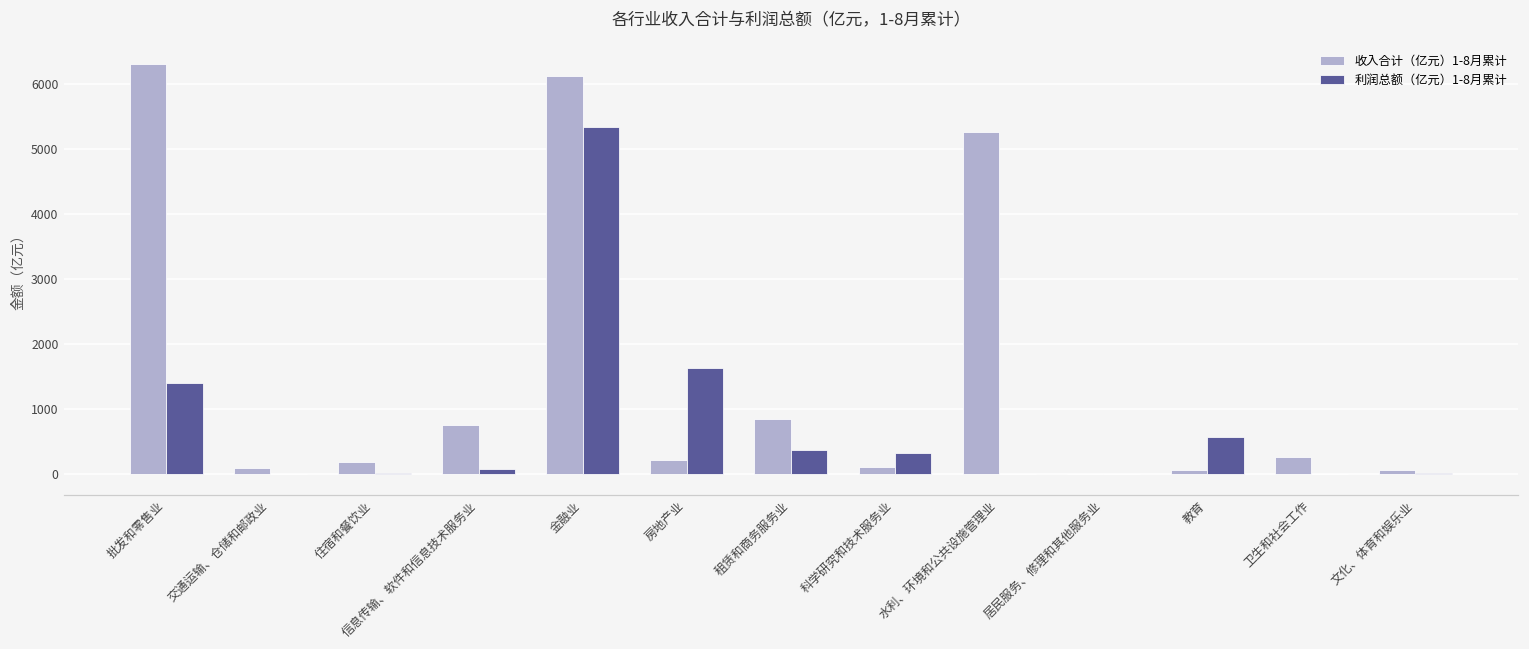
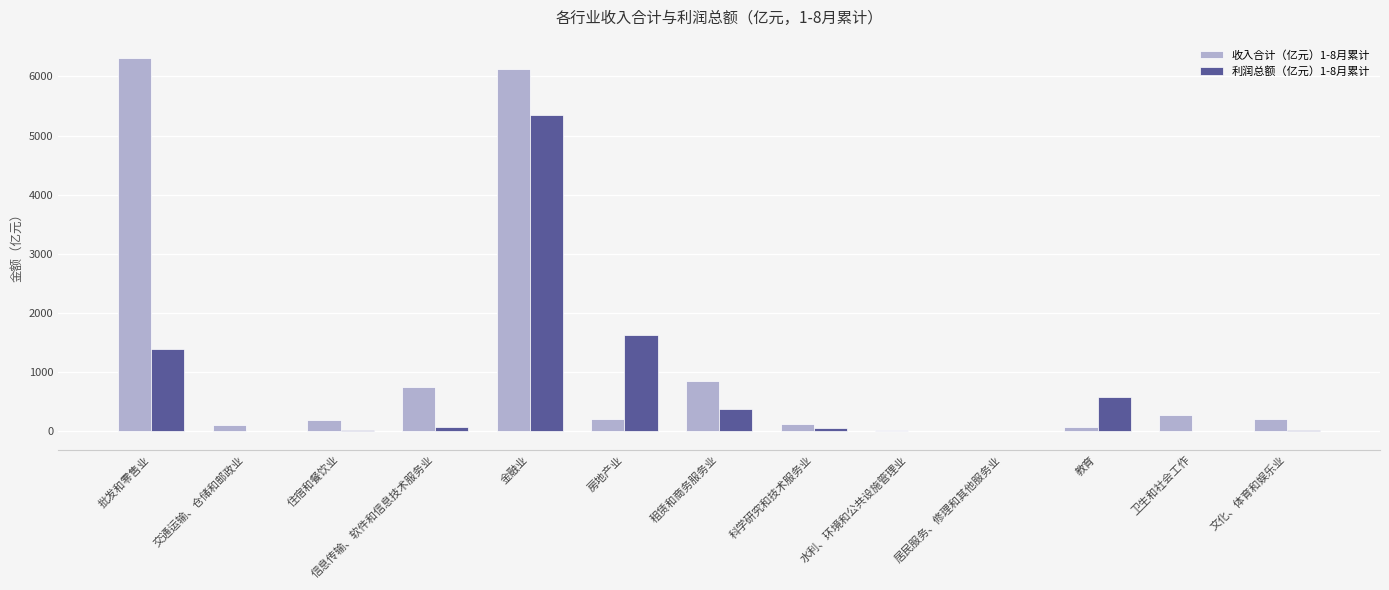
利润总额（亿元）1-8月累计, 科学研究和技术服务业: 300 -> 0
收入合计（亿元）1-8月累计, 水利、环境和公共设施管理业: 5300 -> 0
收入合计（亿元）1-8月累计, 文化、体育和娱乐业: 100 -> 200
